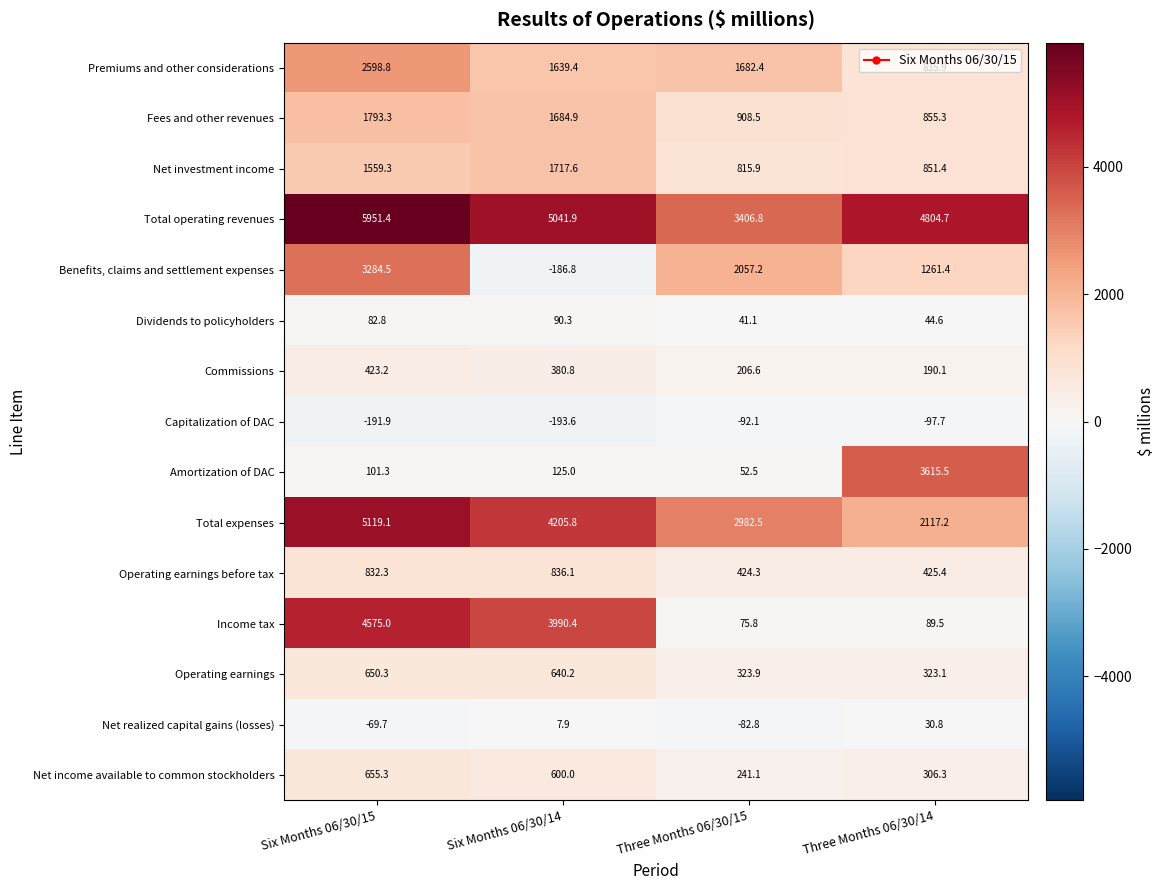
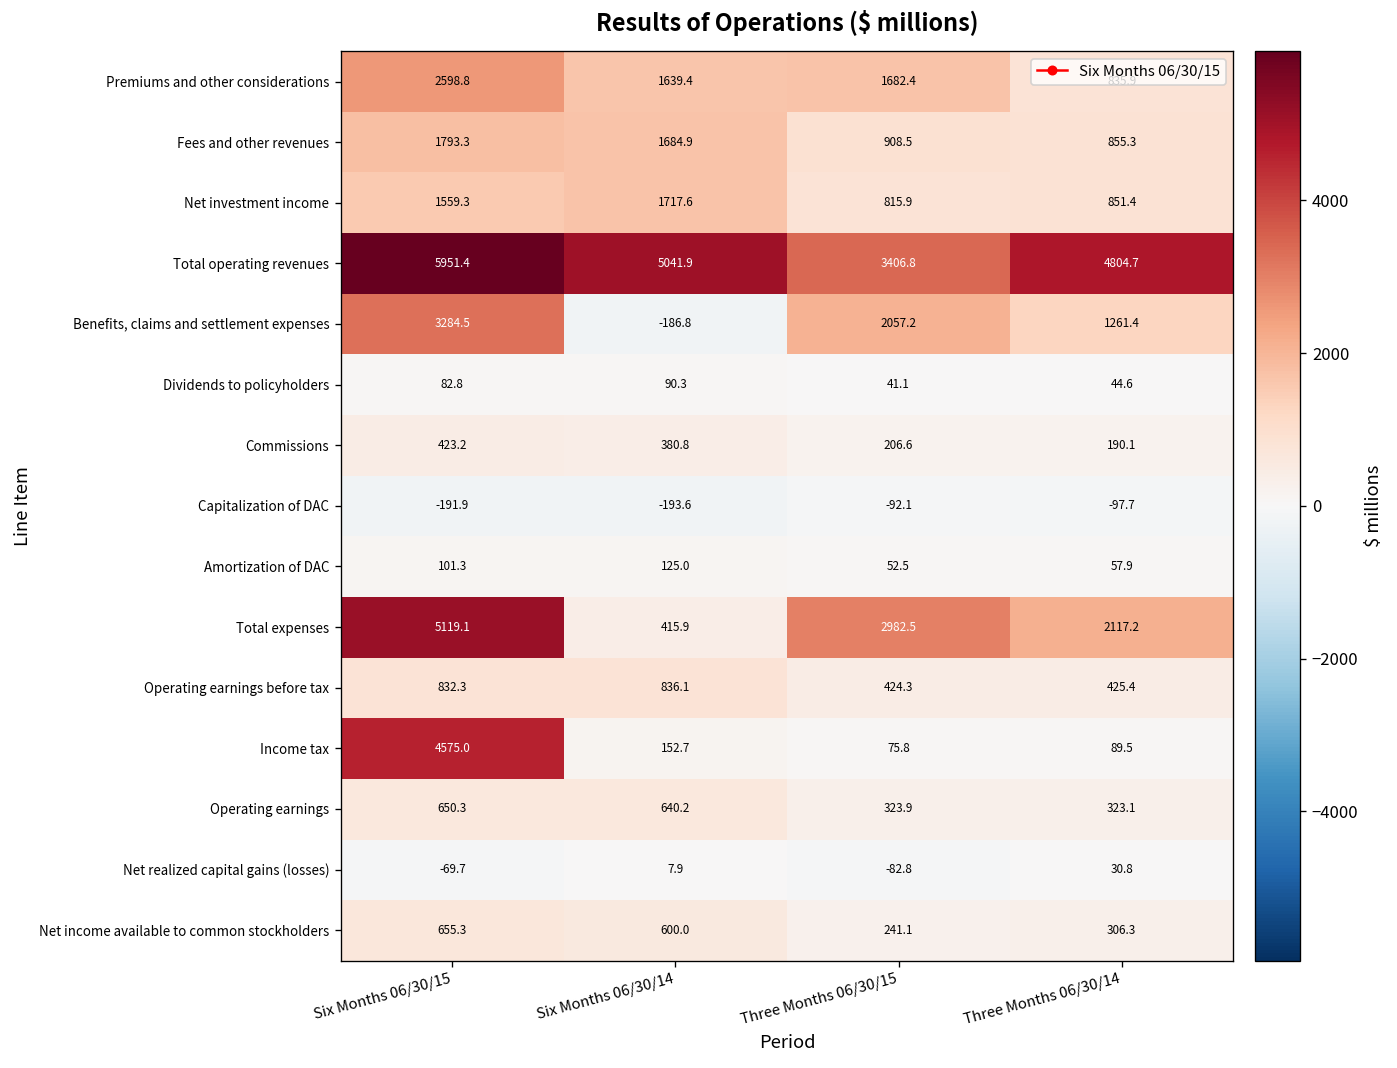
Amortization of DAC, Three Months 06/30/14: 3615.5 -> 57.9
Total expenses, Six Months 06/30/14: 4205.8 -> 415.9
Income tax, Six Months 06/30/14: 3990.4 -> 152.7
